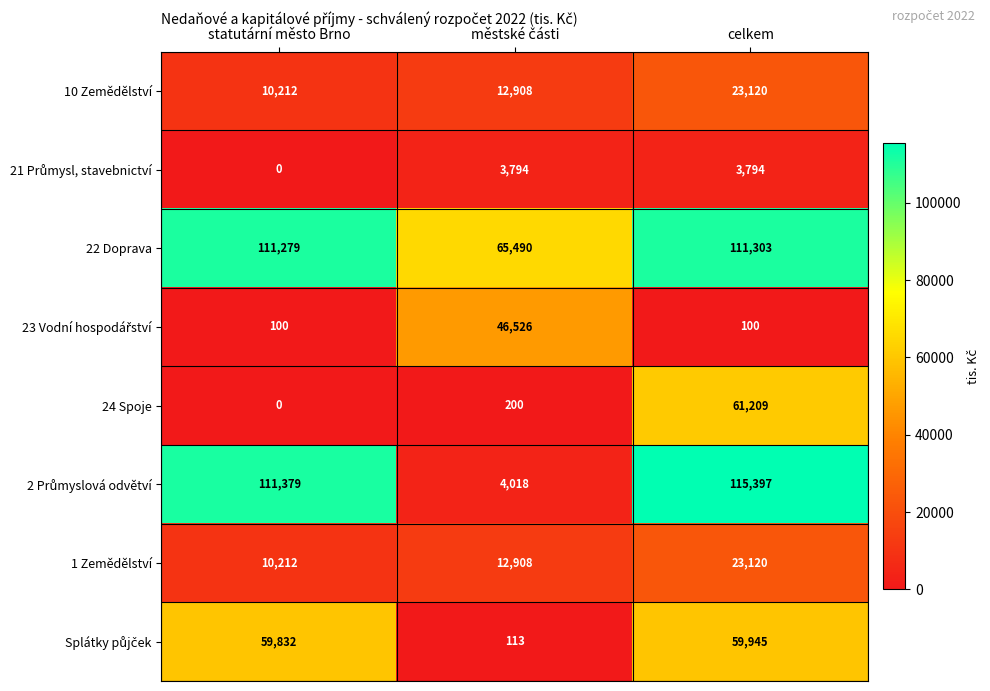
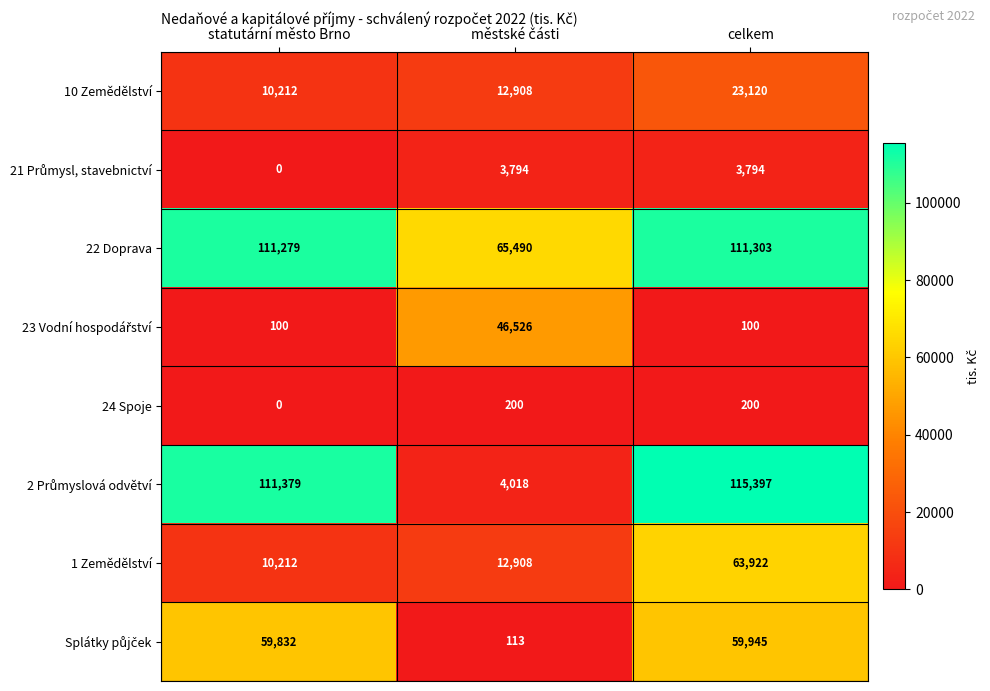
24 Spoje, celkem: 61,209 -> 200
1 Zemědělství, celkem: 23,120 -> 63,922
